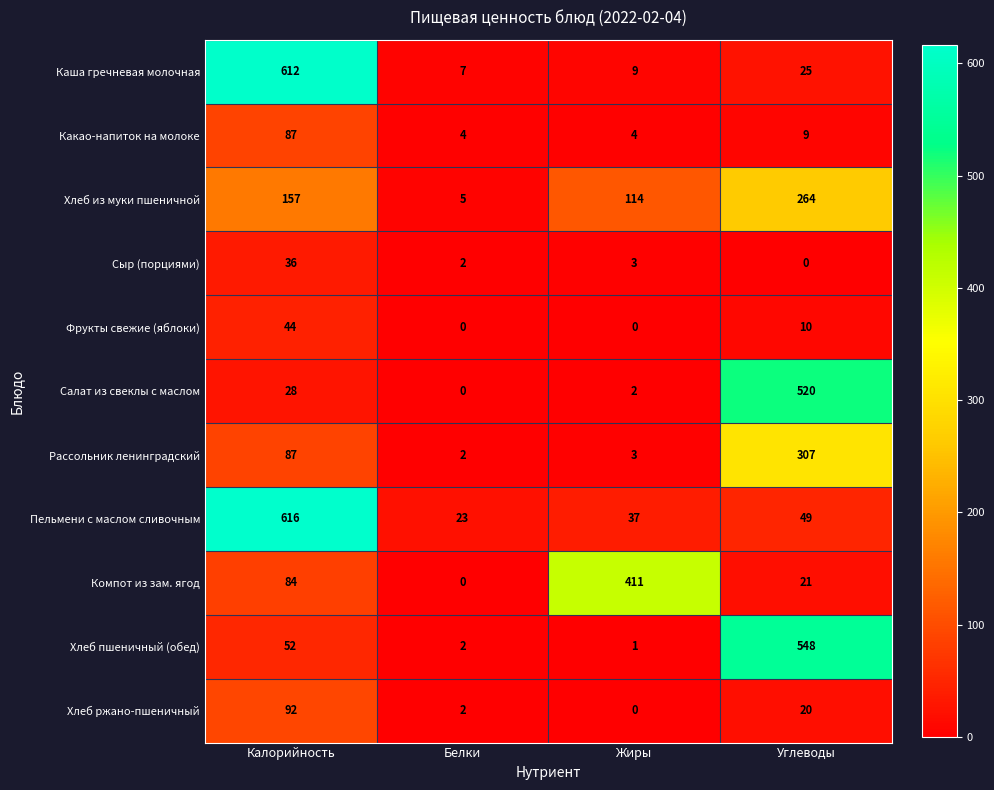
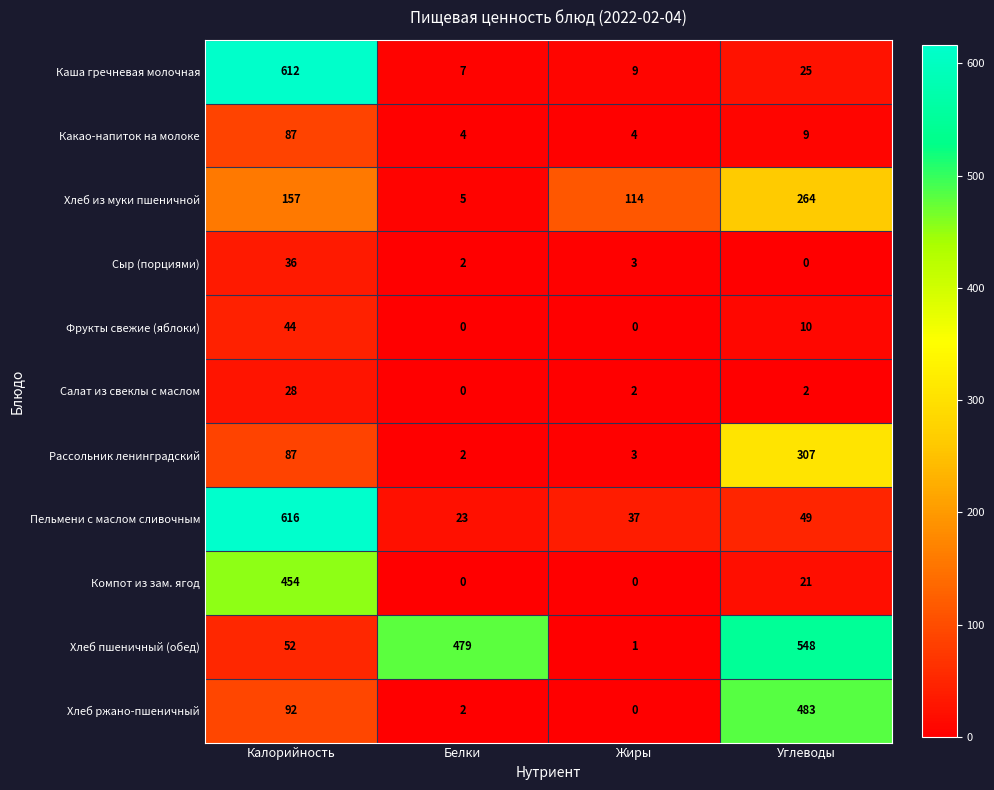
Салат из свеклы с маслом, Углеводы: 520 -> 2
Компот из зам. ягод, Калорийность: 84 -> 454
Компот из зам. ягод, Жиры: 411 -> 0
Хлеб пшеничный (обед), Белки: 2 -> 479
Хлеб ржано-пшеничный, Углеводы: 20 -> 483
